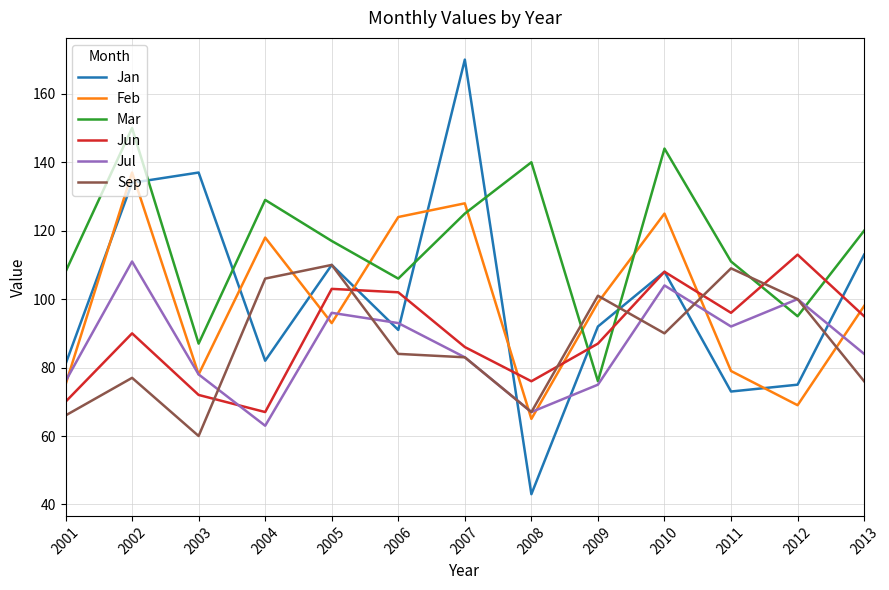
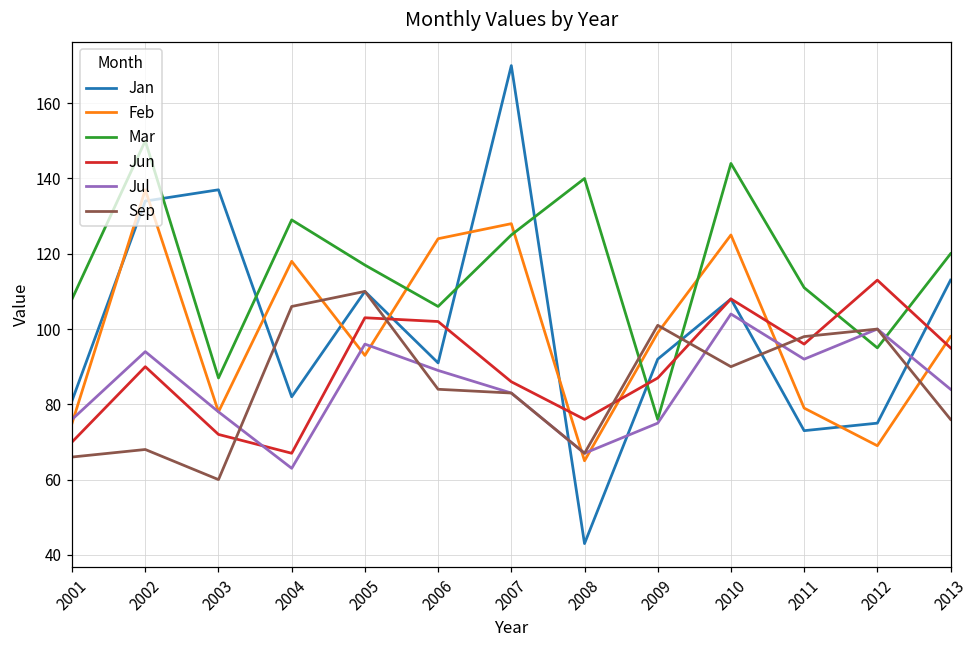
Jul, 2002: 111 -> 94
Sep, 2002: 77 -> 68
Jul, 2006: 93 -> 89
Sep, 2011: 109 -> 98
